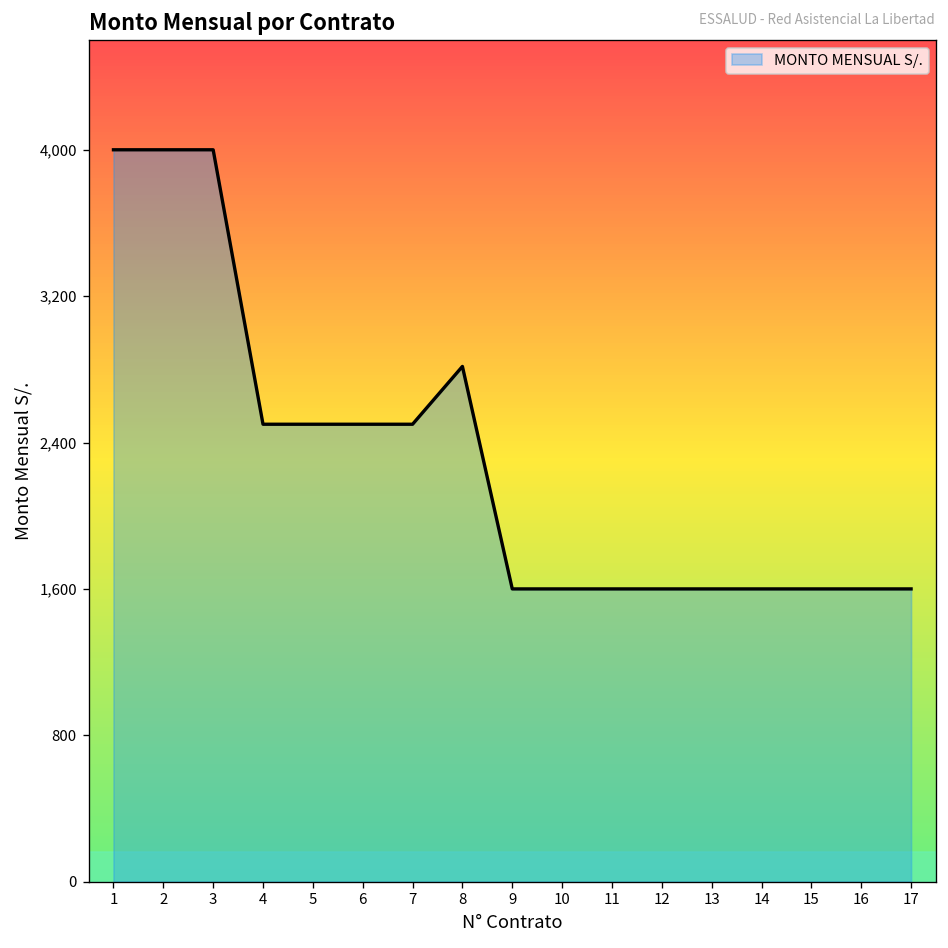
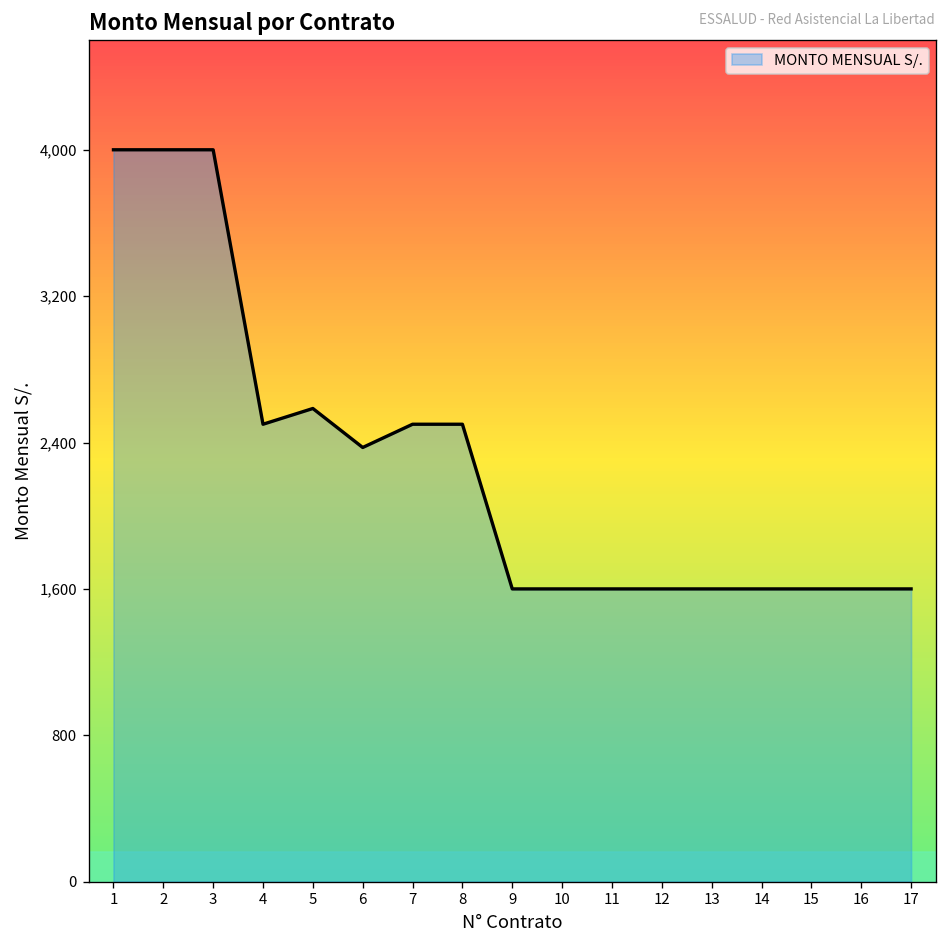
5: 2,500 -> 2,590
6: 2,500 -> 2,370
8: 2,820 -> 2,500
